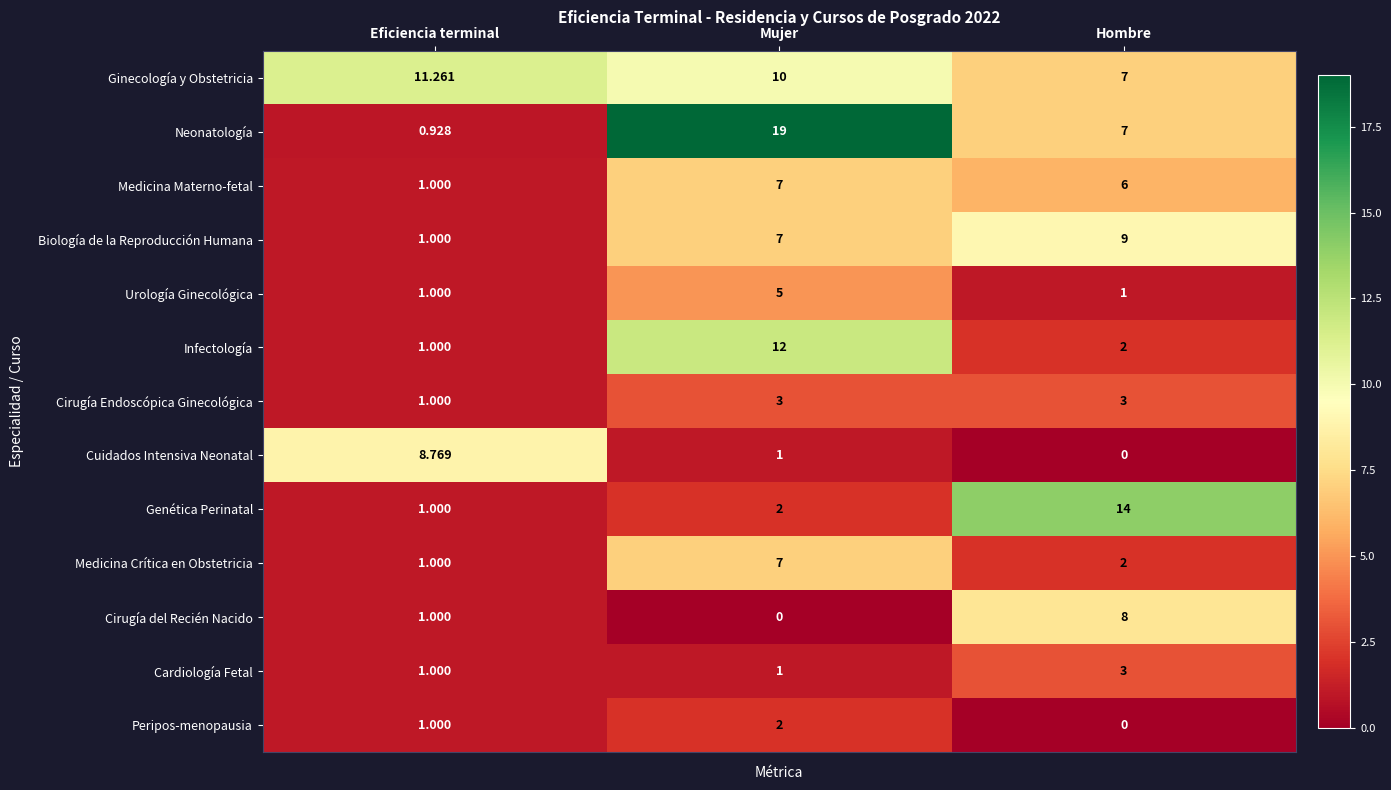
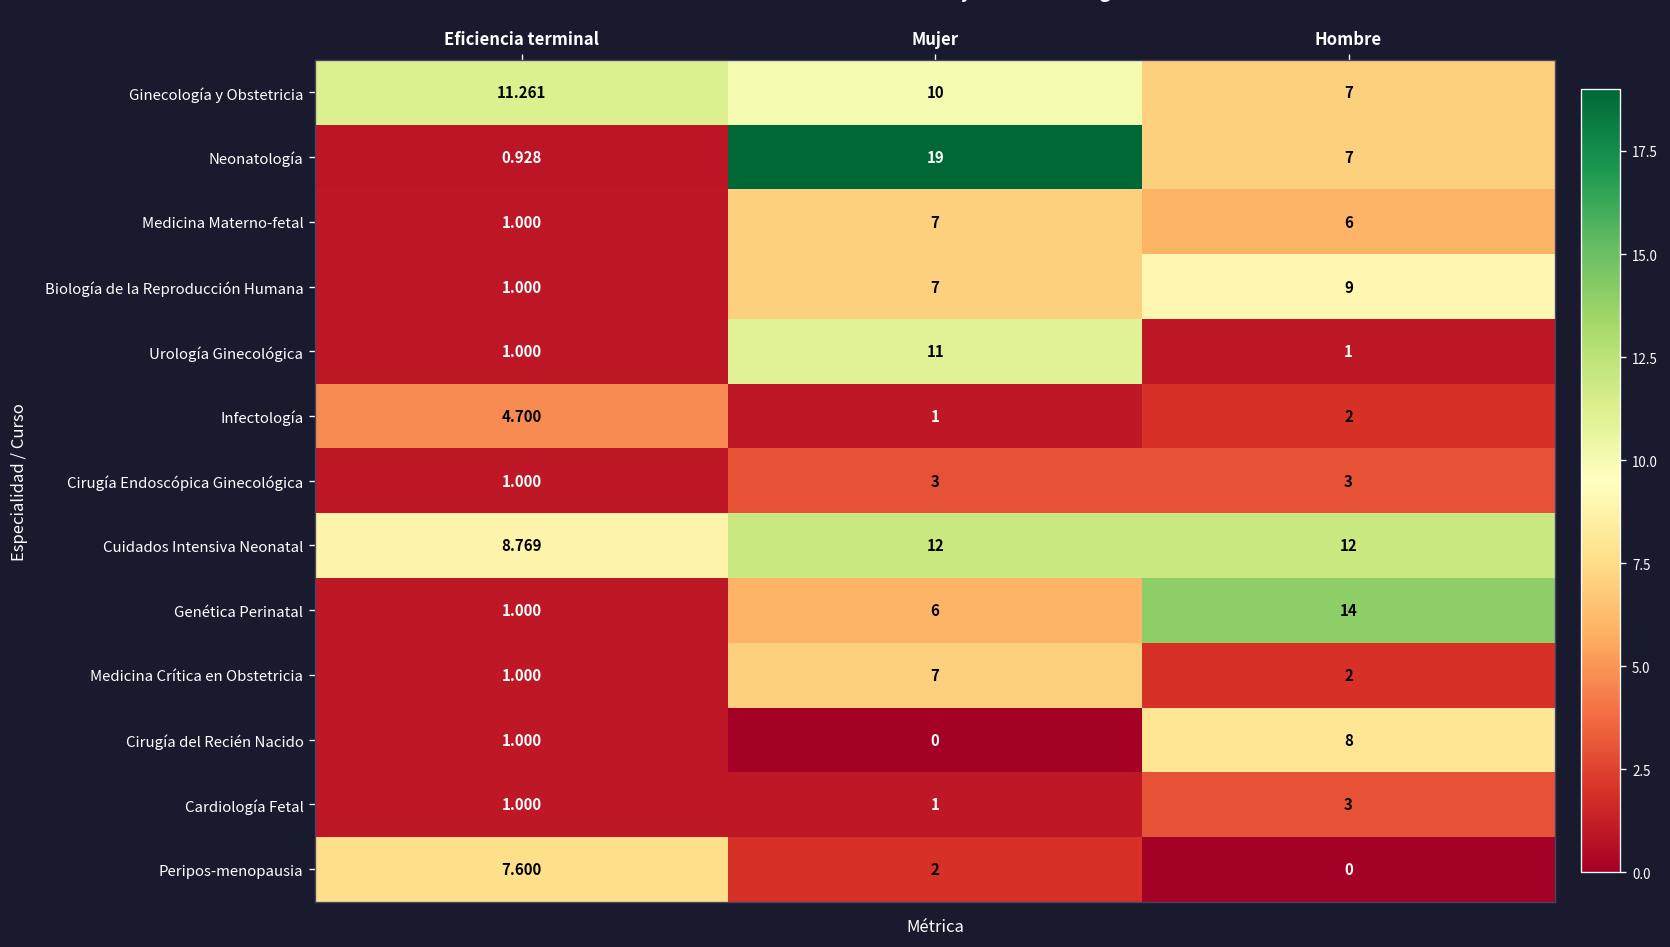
Urología Ginecológica, Mujer: 5 -> 11
Infectología, Eficiencia terminal: 1.000 -> 4.700
Infectología, Mujer: 12 -> 1
Cuidados Intensiva Neonatal, Mujer: 1 -> 12
Cuidados Intensiva Neonatal, Hombre: 0 -> 12
Genética Perinatal, Mujer: 2 -> 6
Peripos-menopausia, Eficiencia terminal: 1.000 -> 7.600
